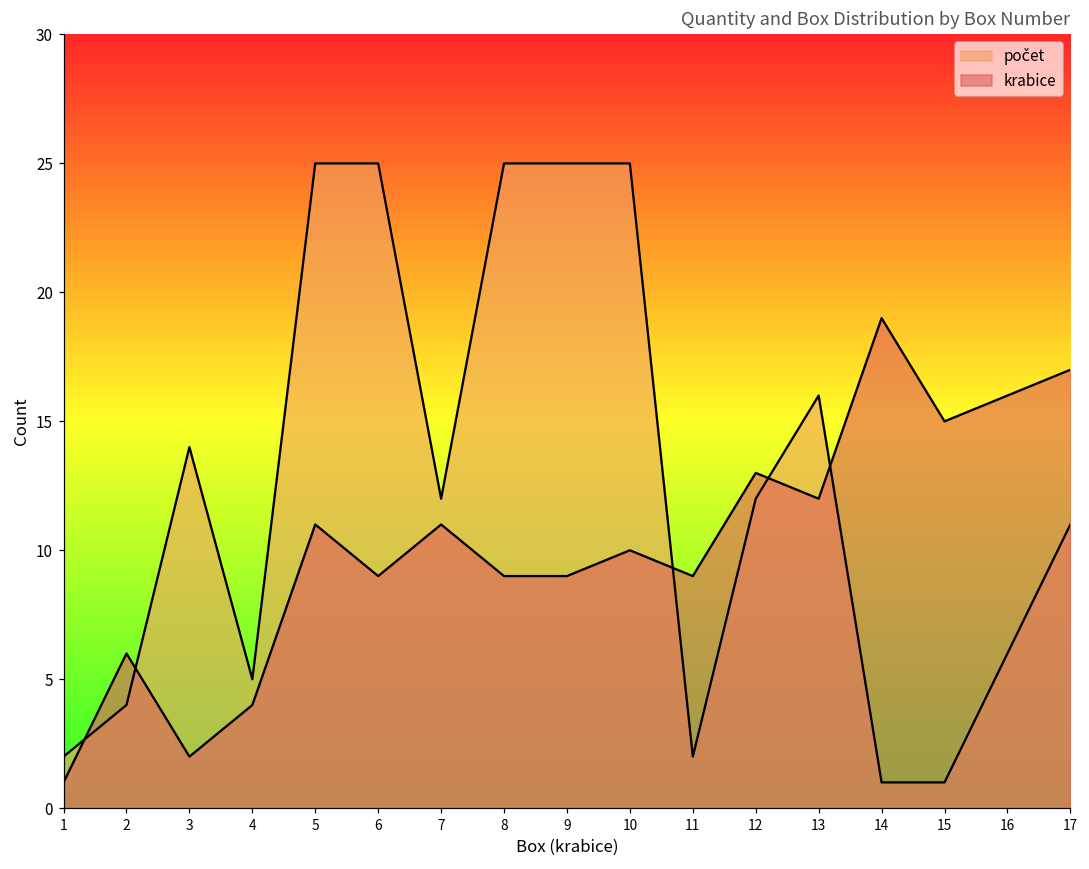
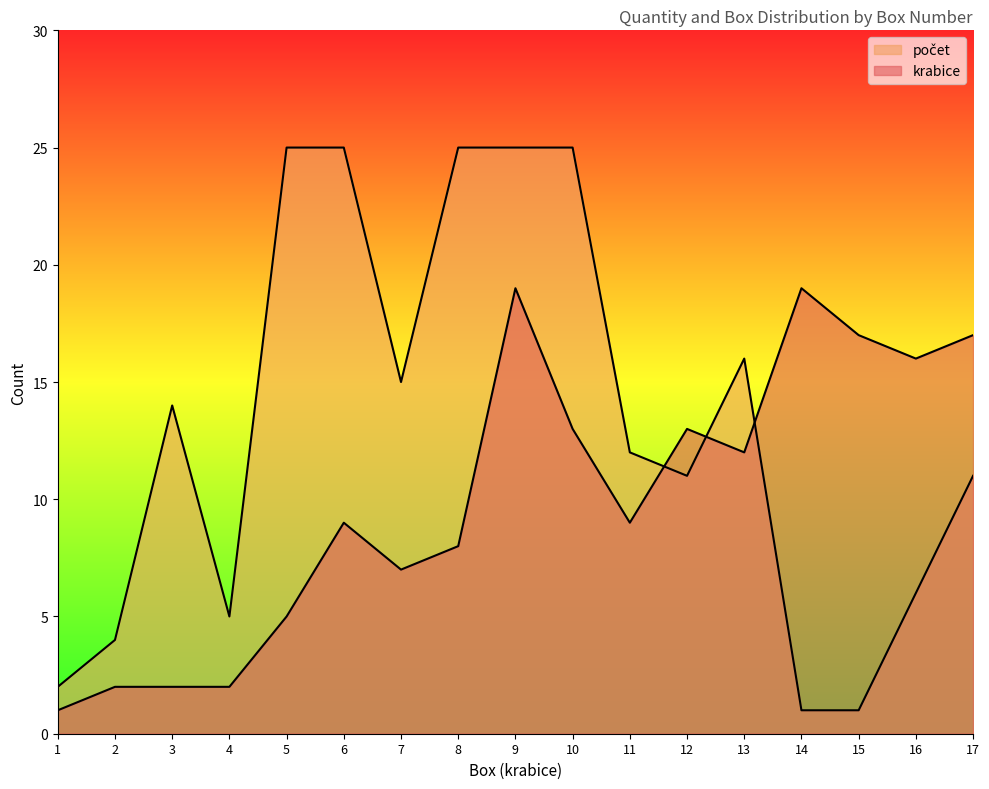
krabice, 2: 6 -> 2
krabice, 4: 4 -> 2
krabice, 5: 11 -> 5
počet, 7: 12 -> 15
krabice, 7: 11 -> 7
krabice, 8: 9 -> 8
krabice, 9: 9 -> 19
krabice, 10: 10 -> 13
počet, 11: 2 -> 12
počet, 12: 12 -> 11
krabice, 15: 15 -> 17
